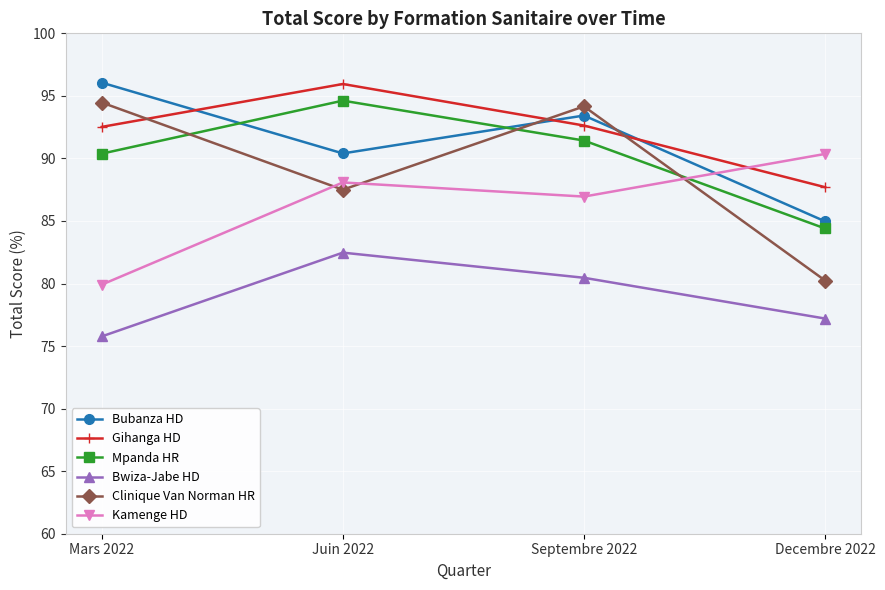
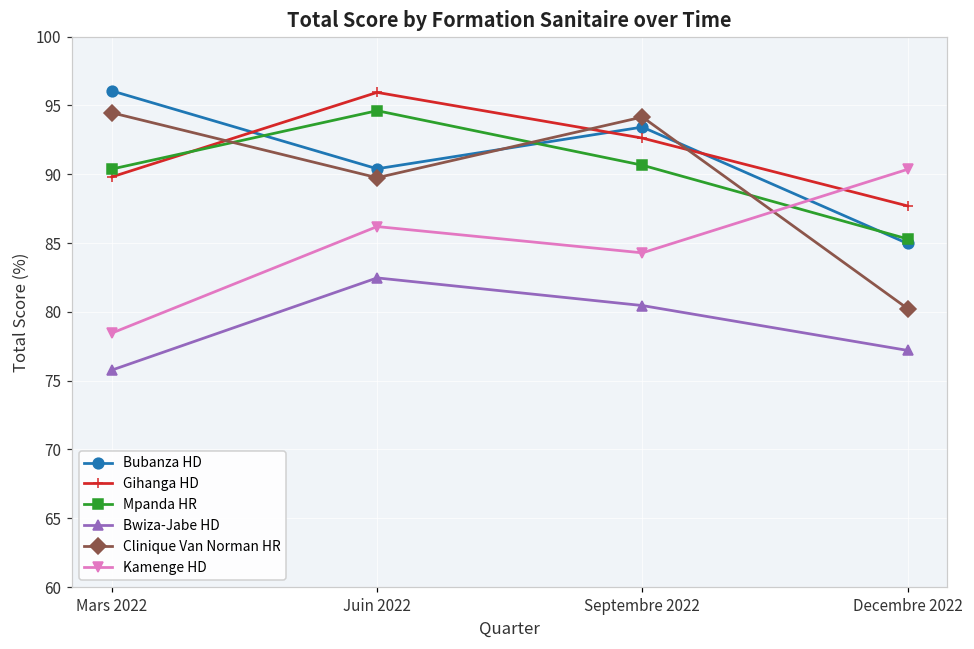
Gihanga HD, Mars 2022: 92.5 -> 89.8
Kamenge HD, Mars 2022: 79.9 -> 78.5
Clinique Van Norman HR, Juin 2022: 87.5 -> 89.8
Kamenge HD, Juin 2022: 88.1 -> 86.2
Mpanda HR, Septembre 2022: 91.4 -> 90.7
Kamenge HD, Septembre 2022: 87.0 -> 84.3
Mpanda HR, Decembre 2022: 84.4 -> 85.3
